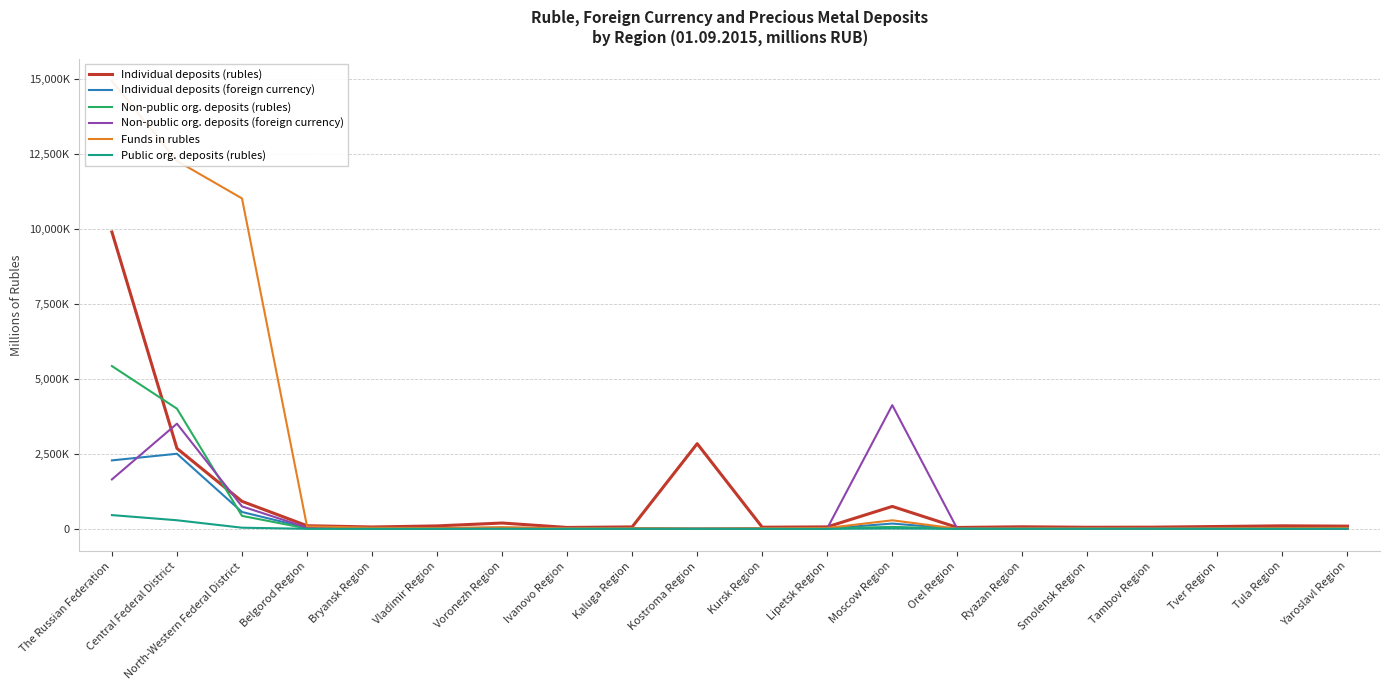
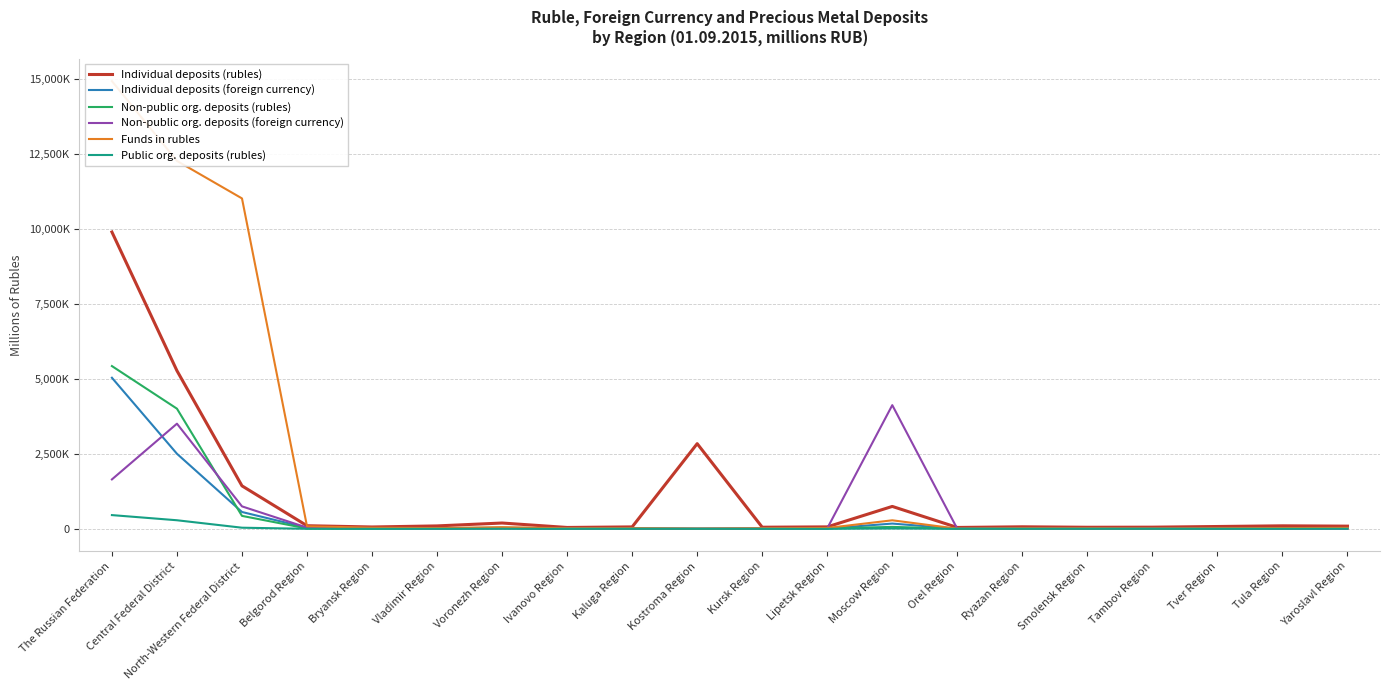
Individual deposits (foreign currency), The Russian Federation: 2,300,000 -> 5,000,000
Individual deposits (rubles), Central Federal District: 2,700,000 -> 5,300,000
Individual deposits (rubles), North-Western Federal District: 900,000 -> 1,400,000
